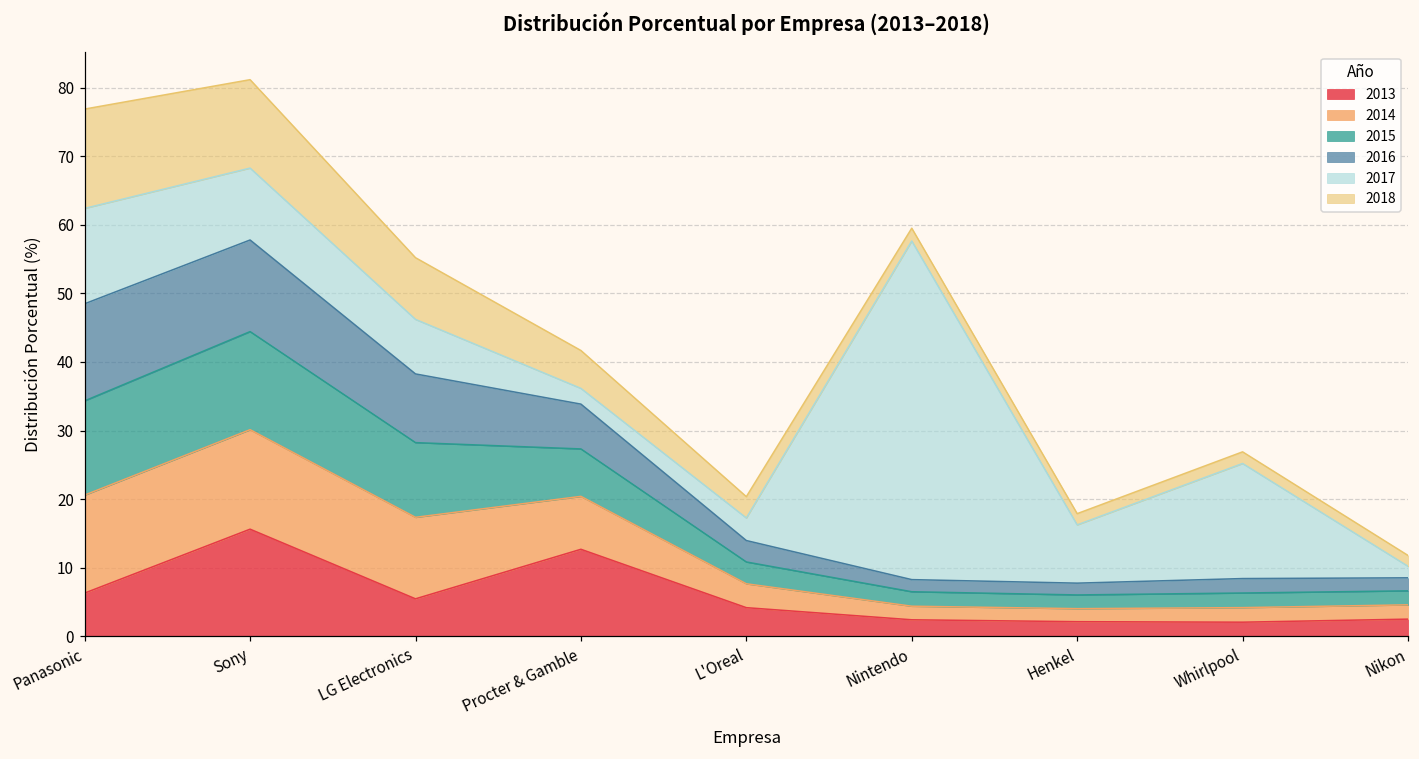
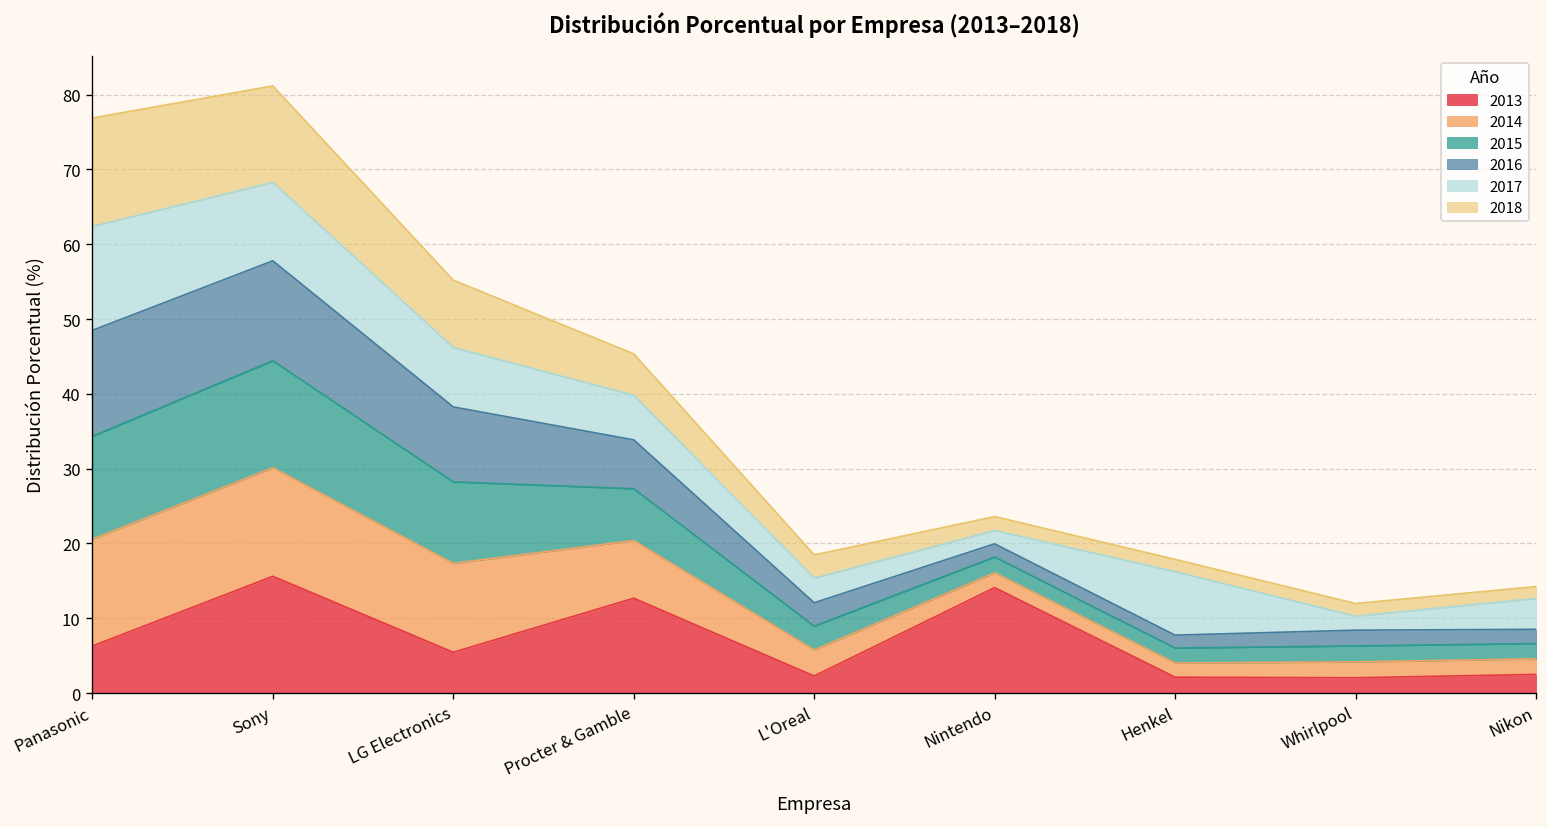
2017, Procter & Gamble: 2 -> 6
2013, L'Oreal: 4 -> 2
2013, Nintendo: 2 -> 14
2017, Nintendo: 49 -> 2
2017, Whirlpool: 17 -> 2
2017, Nikon: 2 -> 4
